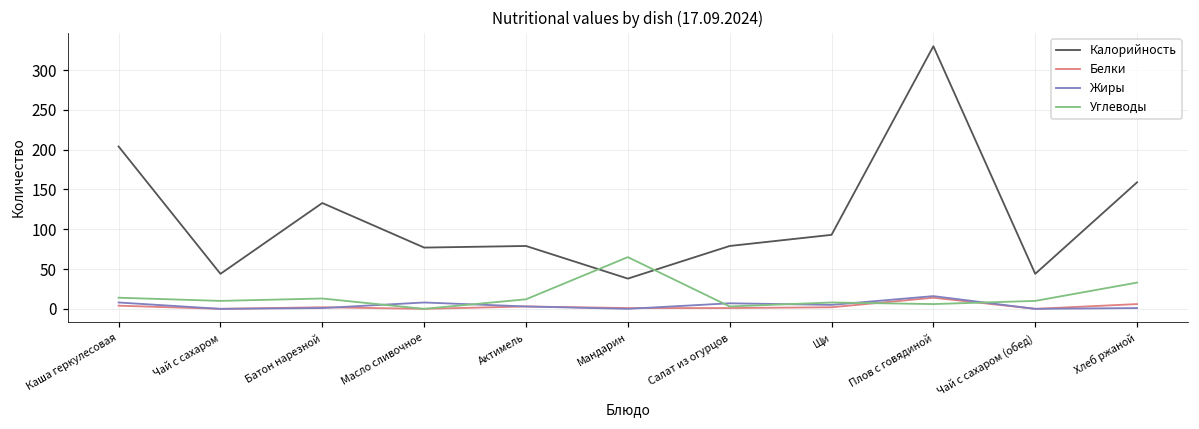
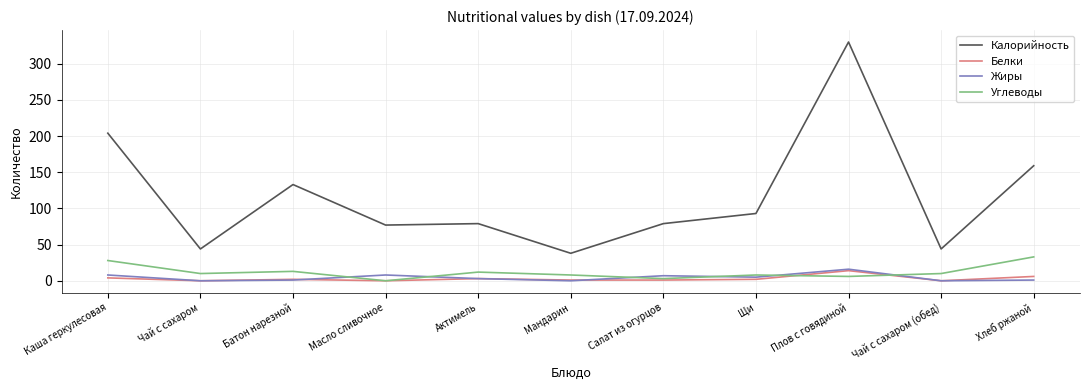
Углеводы, Каша геркулесовая: 10 -> 30
Углеводы, Мандарин: 70 -> 10
